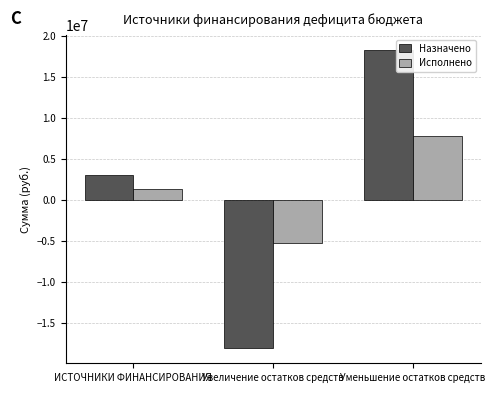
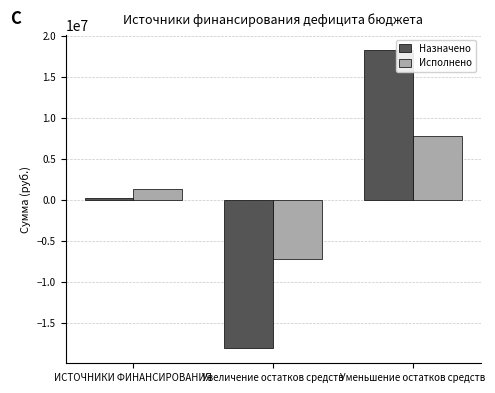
Назначено, ИСТОЧНИКИ ФИНАНСИРОВАНИЯ: 3000000 -> 0
Исполнено, Увеличение остатков средств: -5000000 -> -7000000
